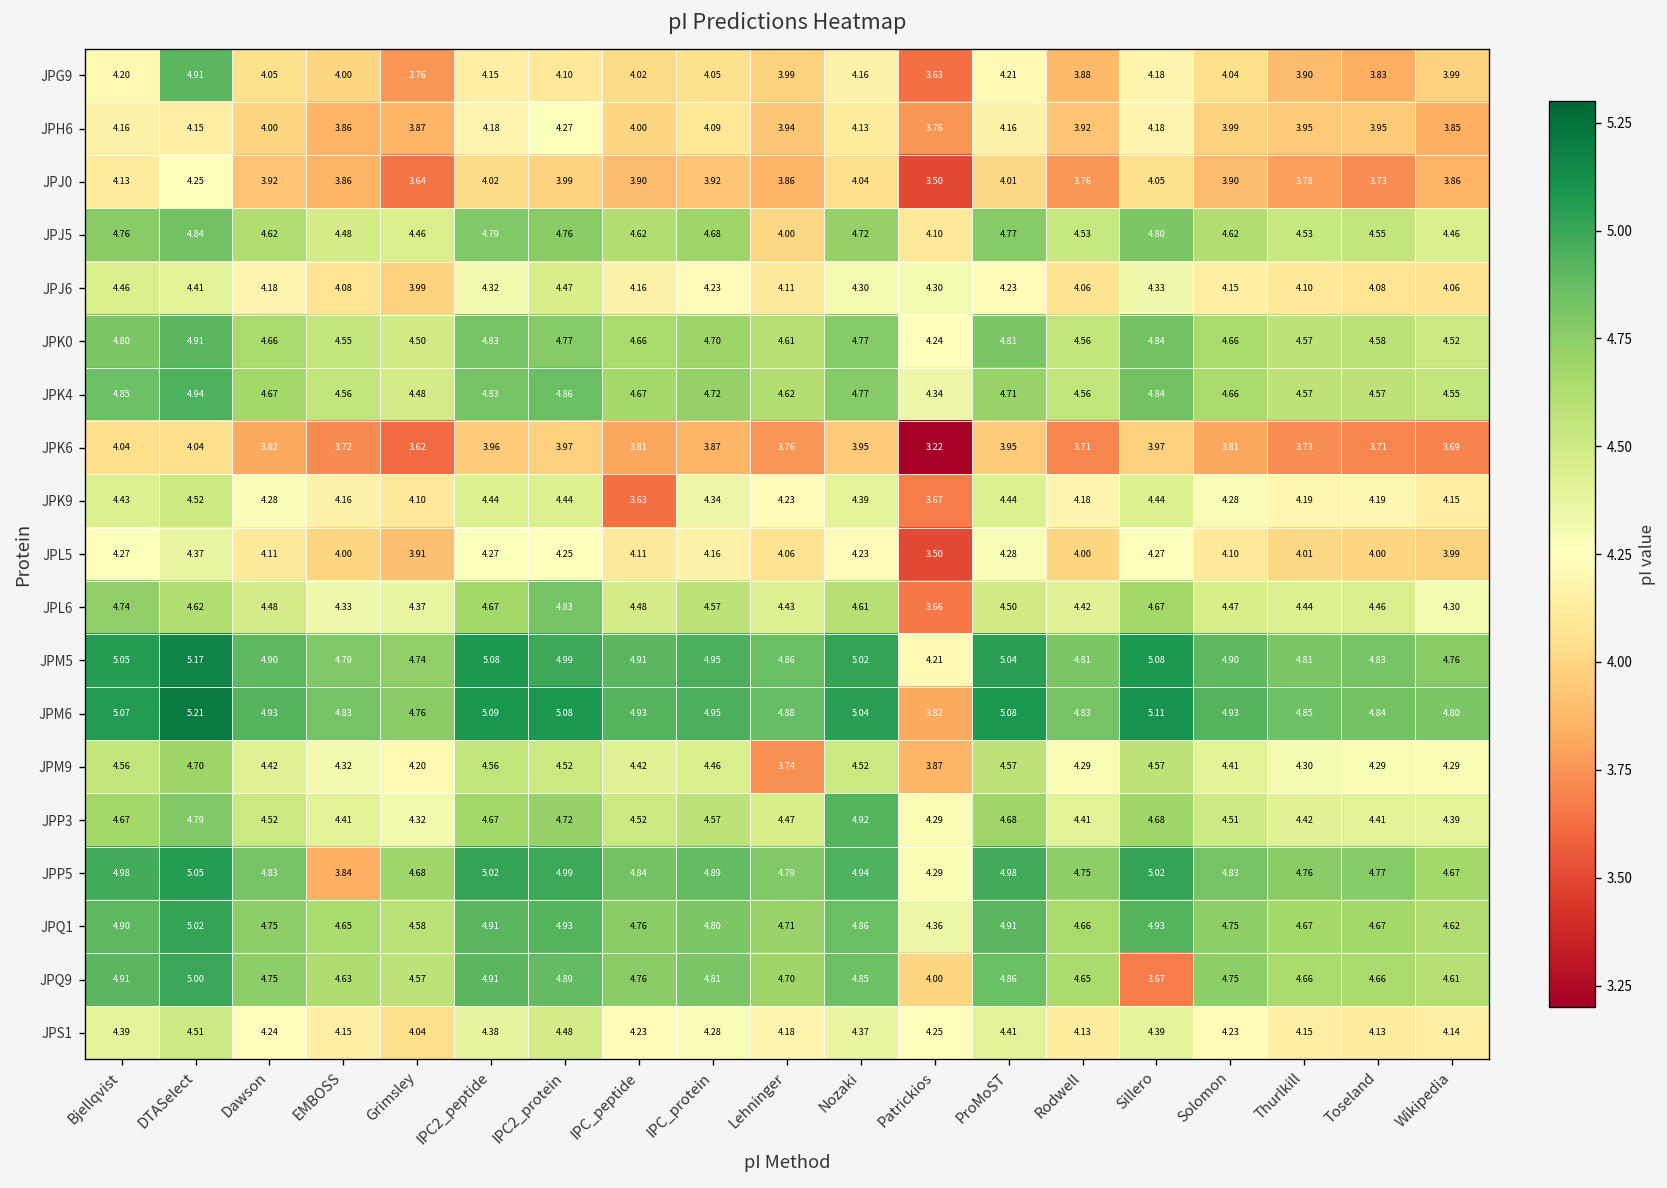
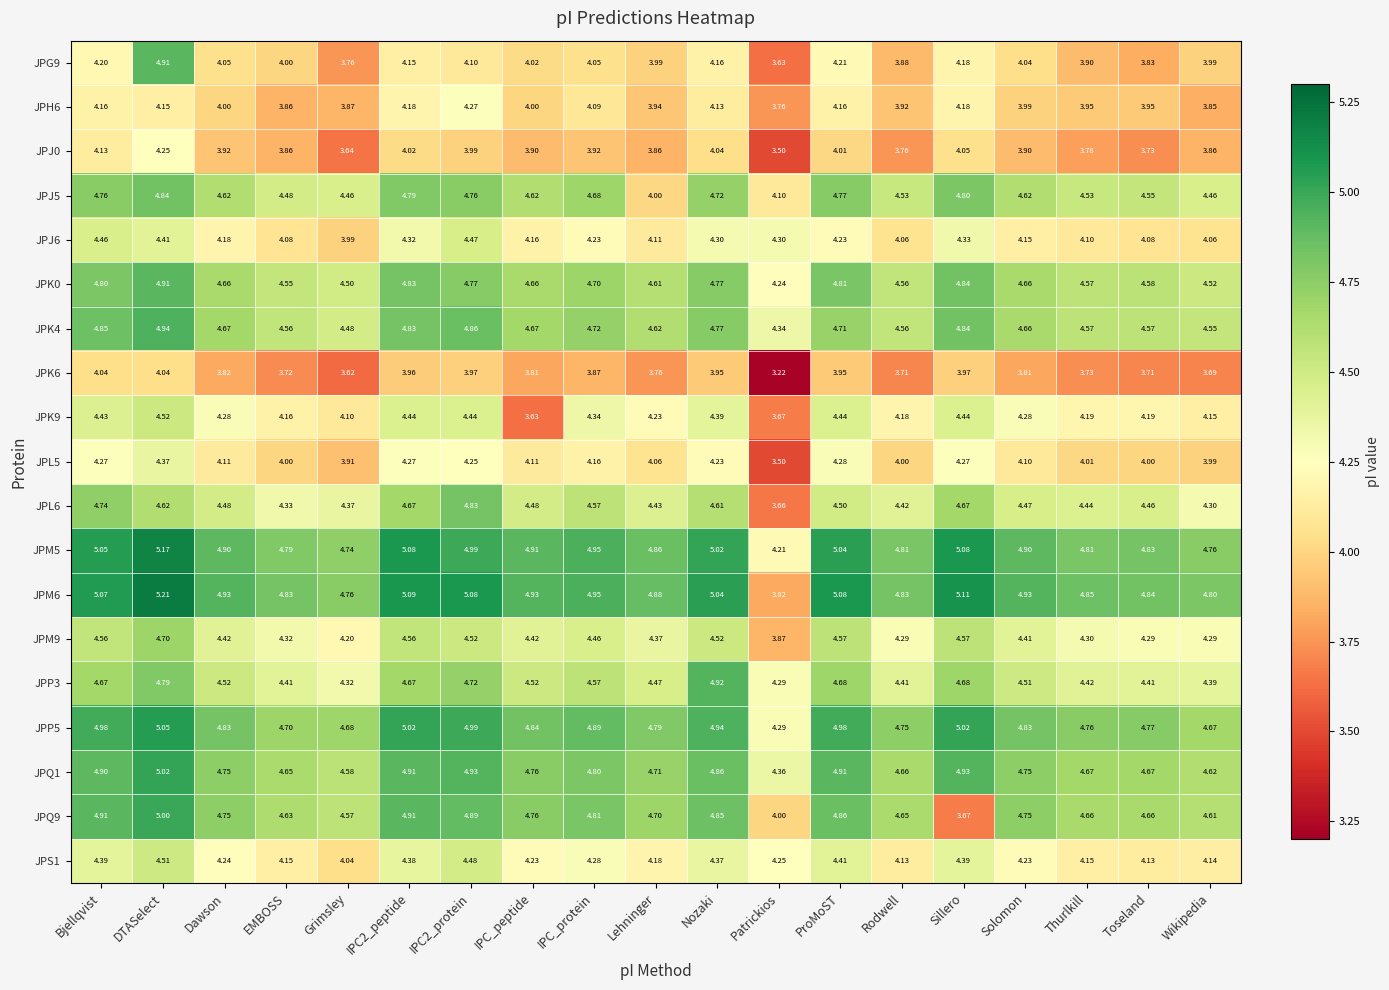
JPM9, Lehninger: 3.74 -> 4.37
JPP5, EMBOSS: 3.84 -> 4.70
